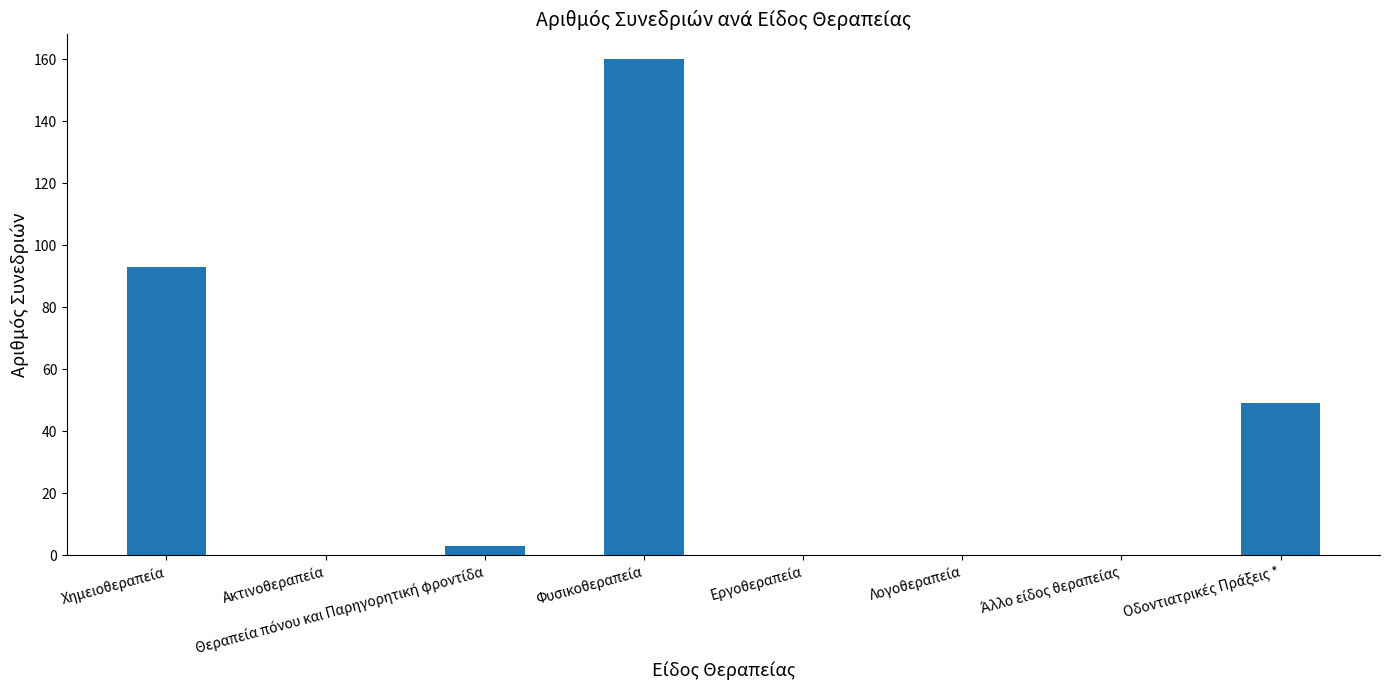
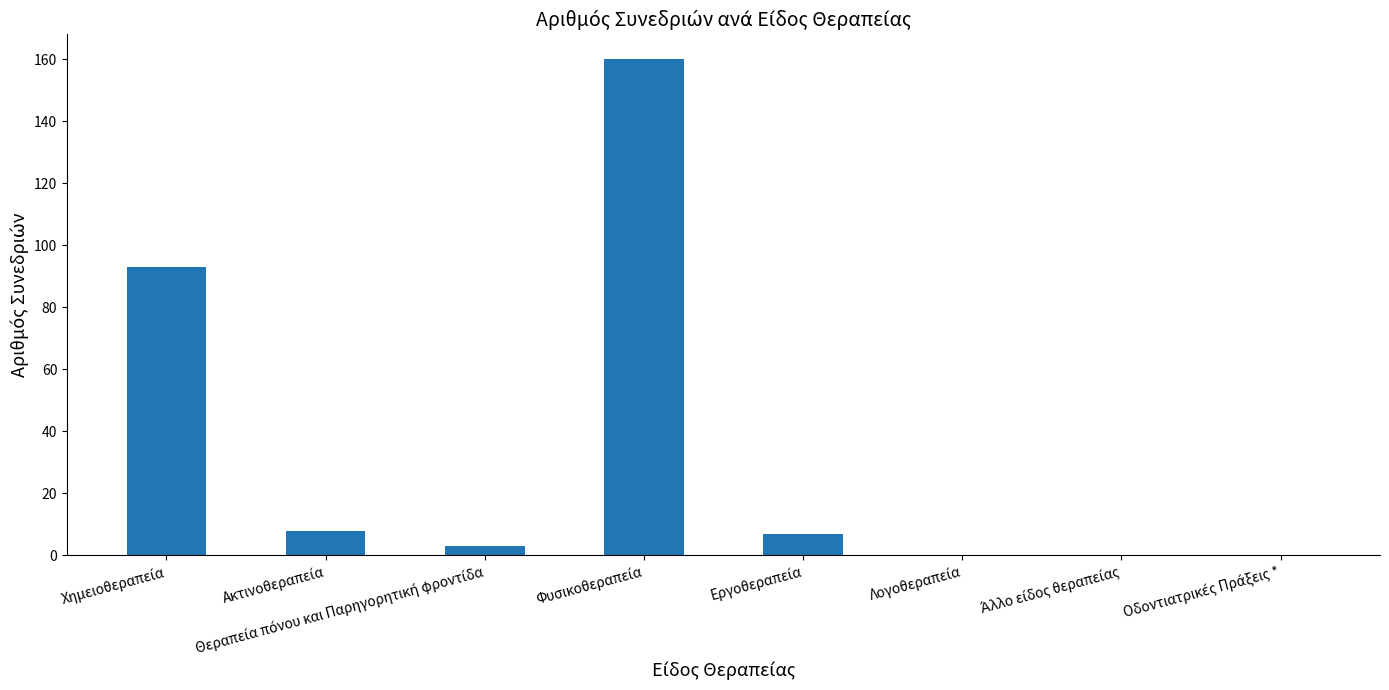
Ακτινοθεραπεία: 0 -> 8
Εργοθεραπεία: 0 -> 7
Οδοντιατρικές Πράξεις *: 49 -> 0
